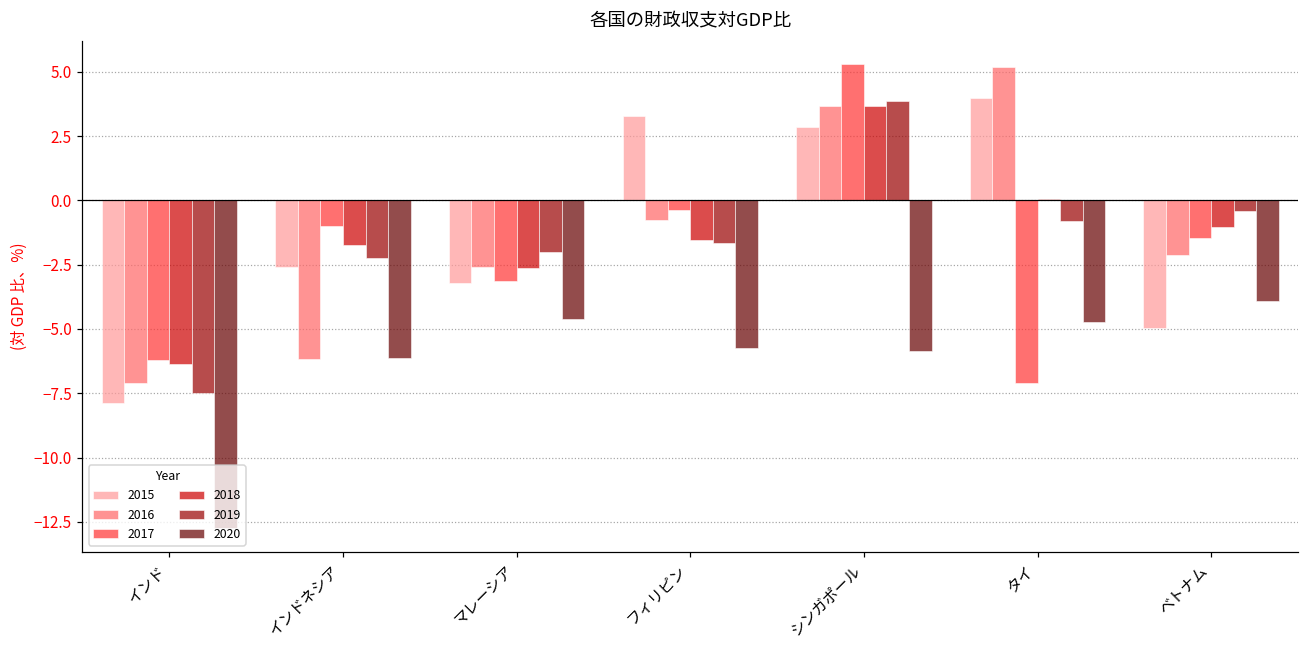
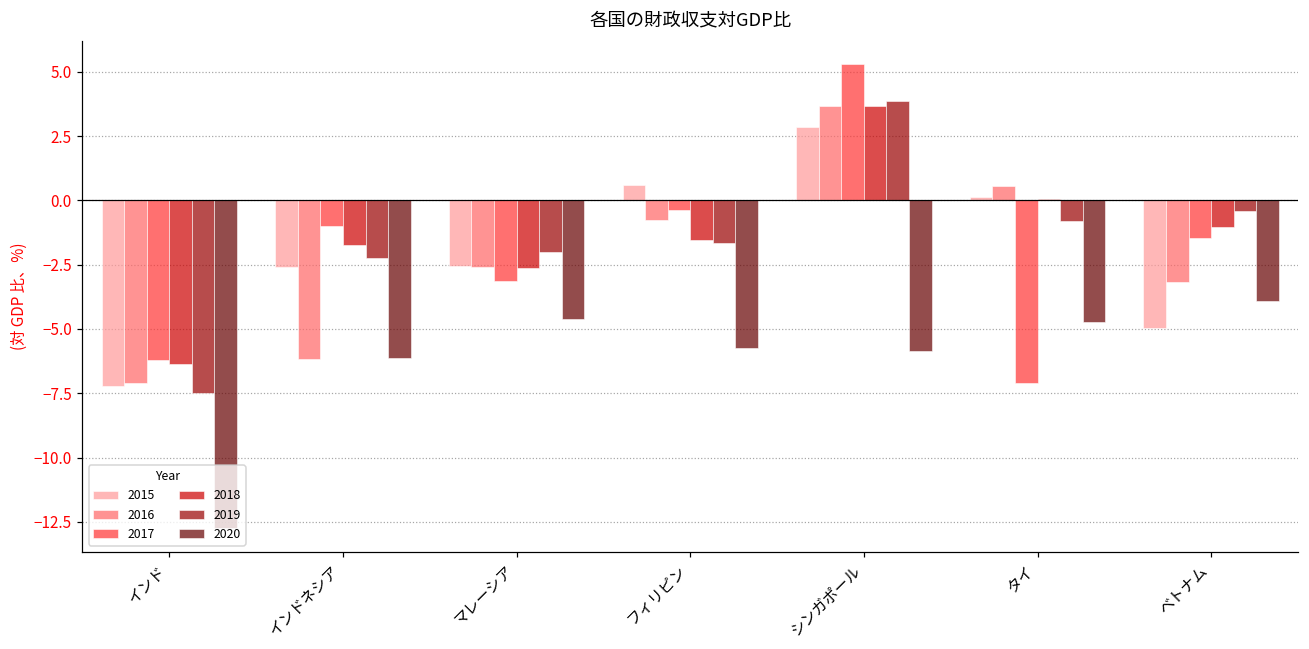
2015, インド: -7.9 -> -7.2
2015, マレーシア: -3.2 -> -2.5
2015, フィリピン: 3.3 -> 0.6
2015, タイ: 4.0 -> 0.1
2016, タイ: 5.2 -> 0.6
2016, ベトナム: -2.1 -> -3.2
